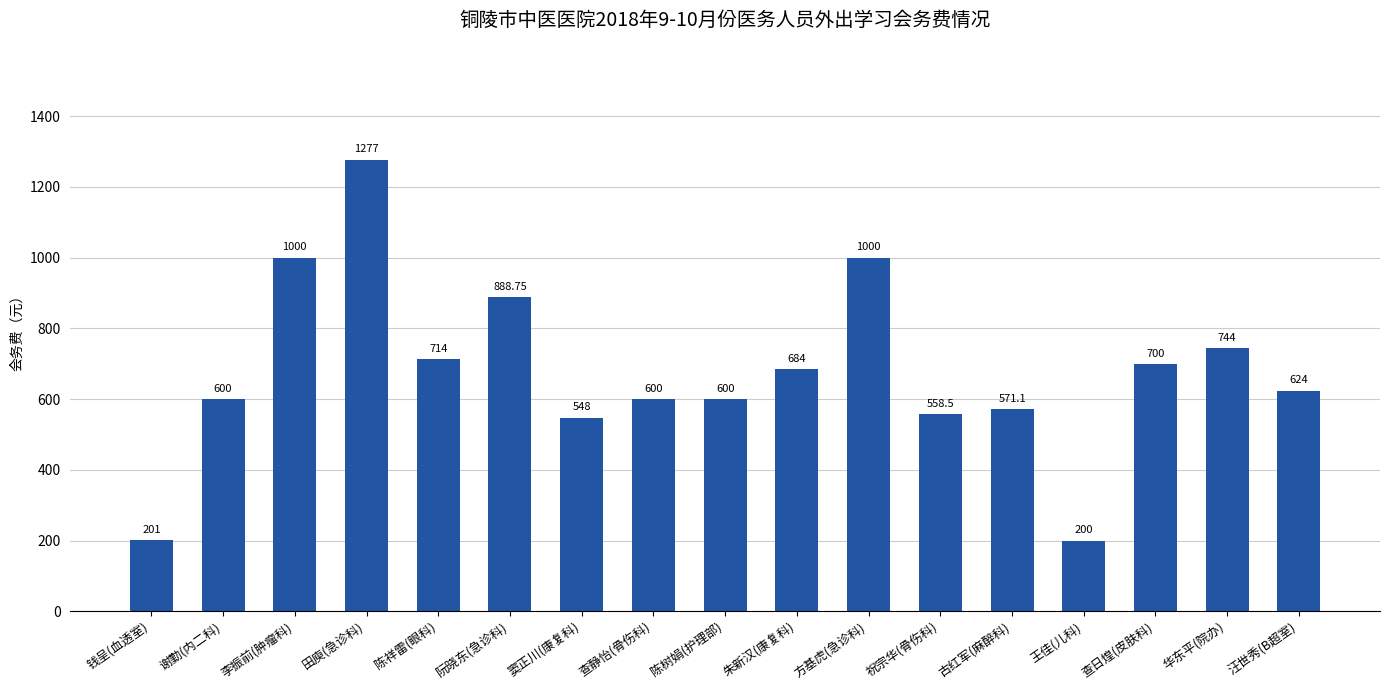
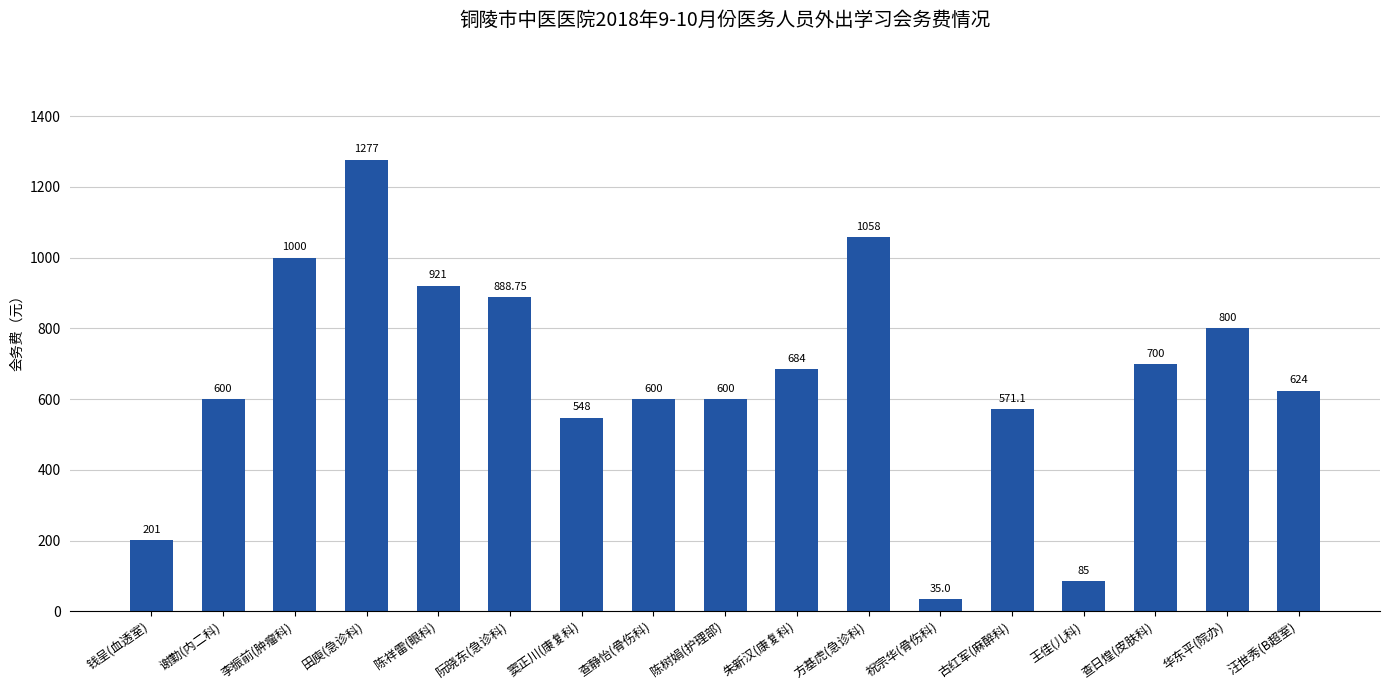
陈祥雷(眼科): 714 -> 921
方基虎(急诊科): 1000 -> 1058
祝宗华(骨伤科): 558.5 -> 35.0
王佳(儿科): 200 -> 85
华东平(院办): 744 -> 800
